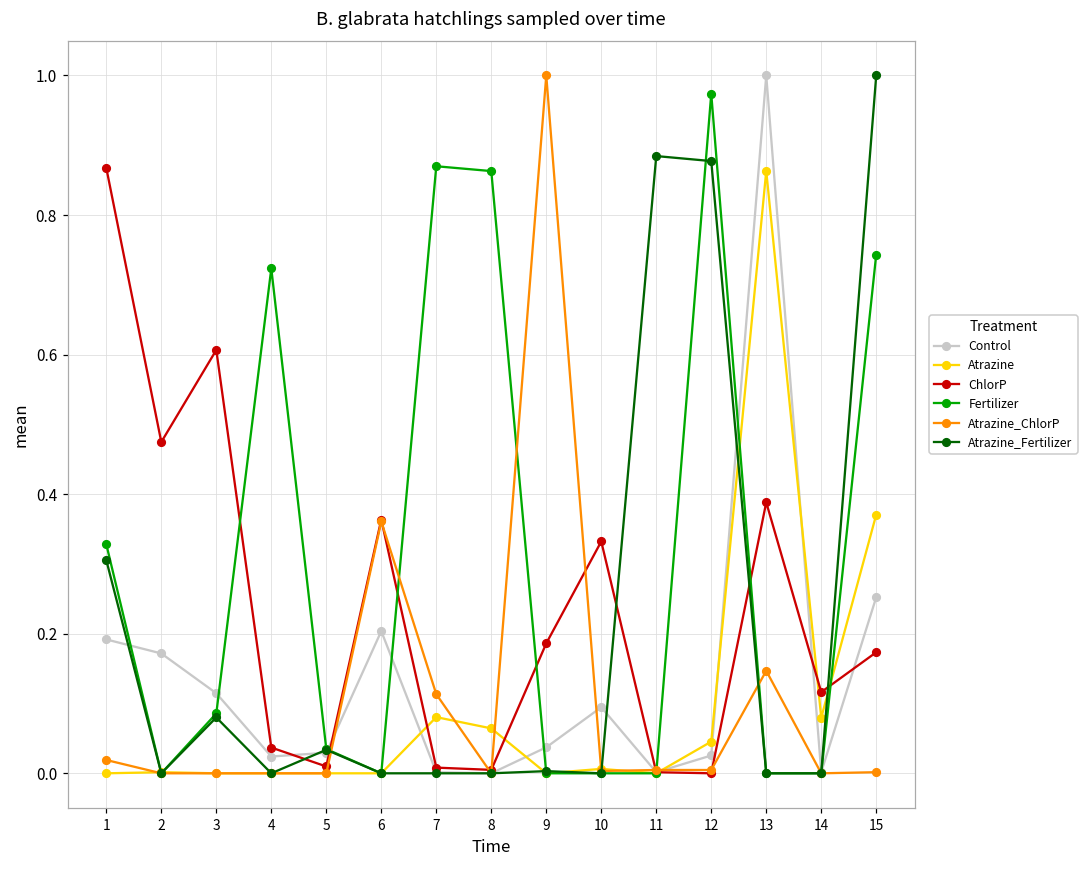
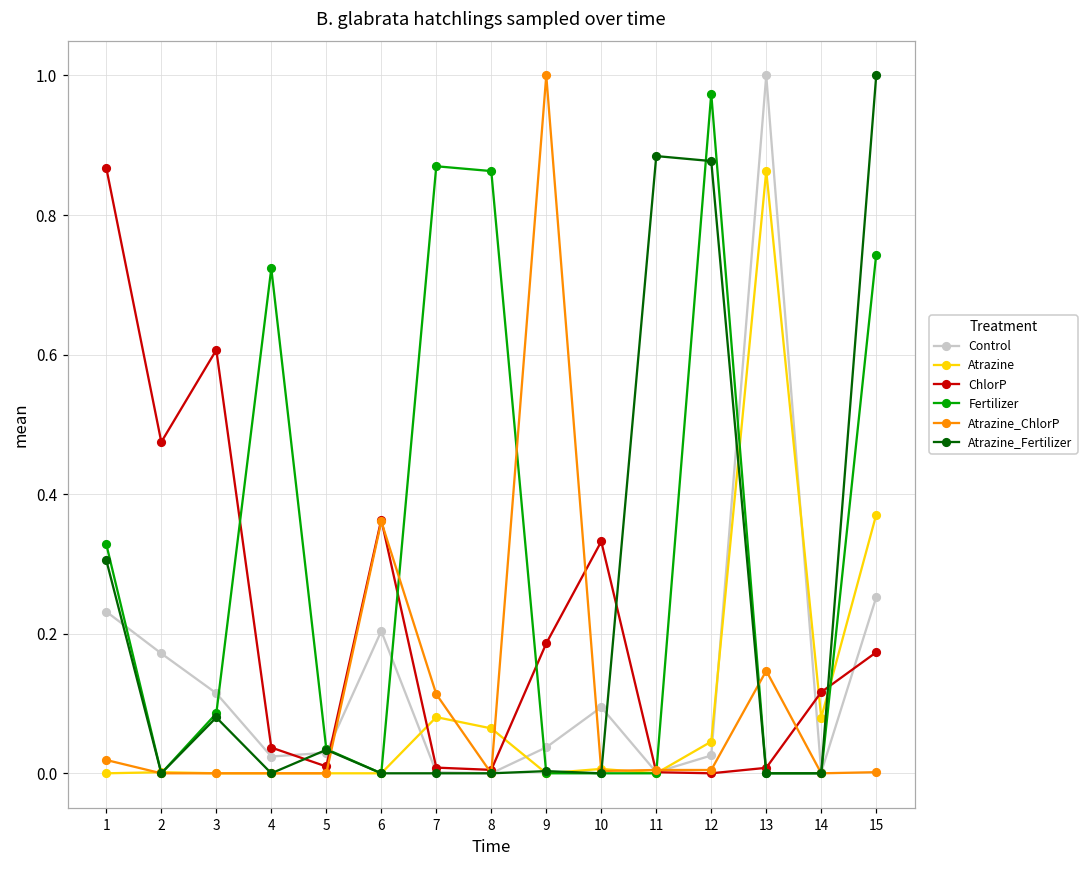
Control, 1: 0.19 -> 0.23
ChlorP, 13: 0.39 -> 0.01
